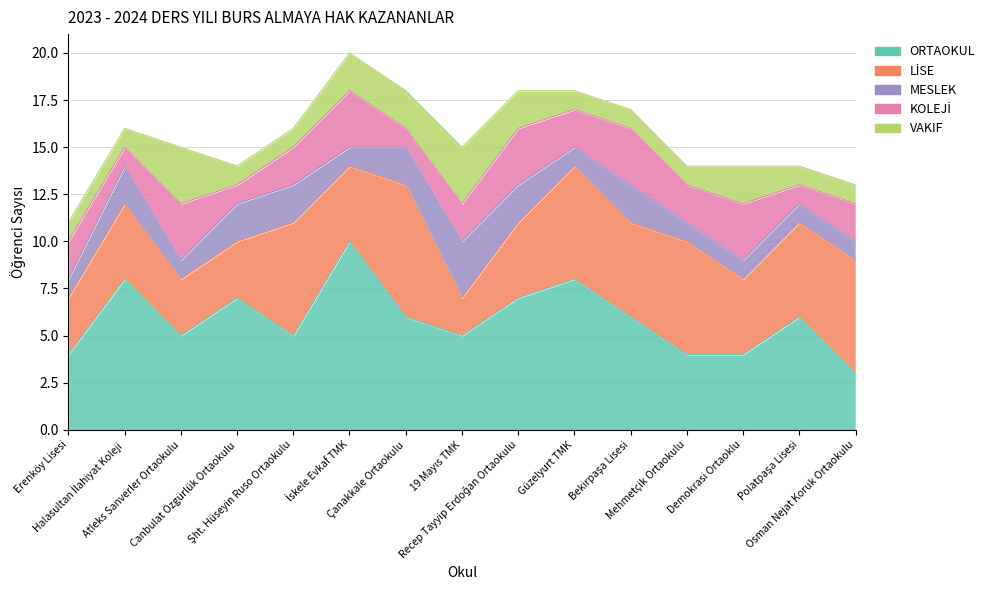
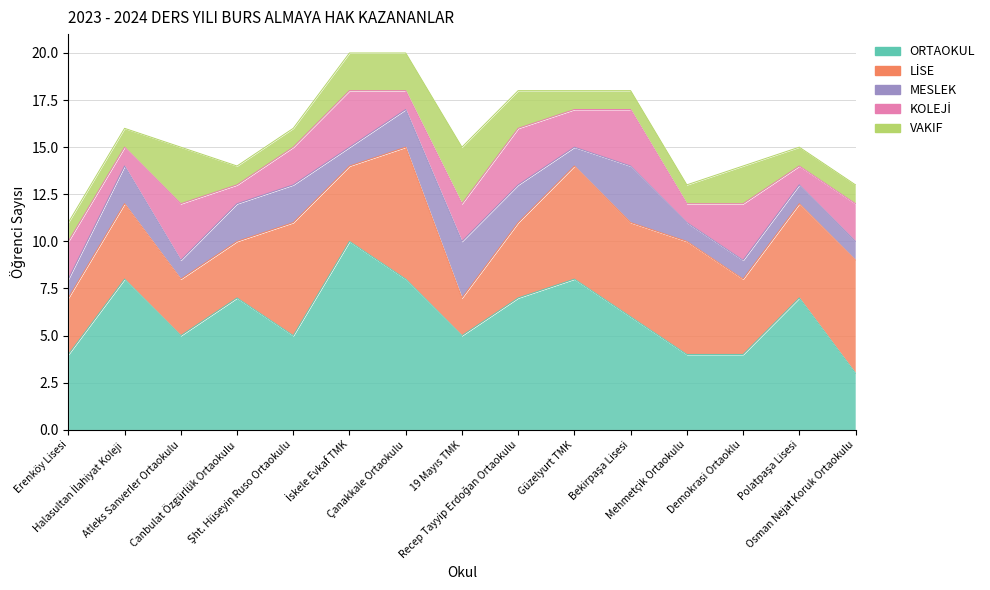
ORTAOKUL, Çanakkale Ortaokulu: 6 -> 8
MESLEK, Bekirpaşa Lisesi: 2 -> 3
KOLEJİ, Mehmetçik Ortaokulu: 2 -> 1
ORTAOKUL, Polatpaşa Lisesi: 6 -> 7
